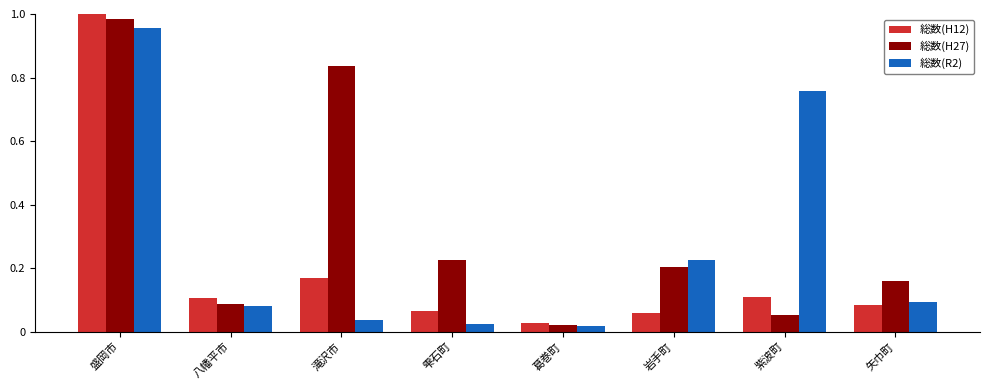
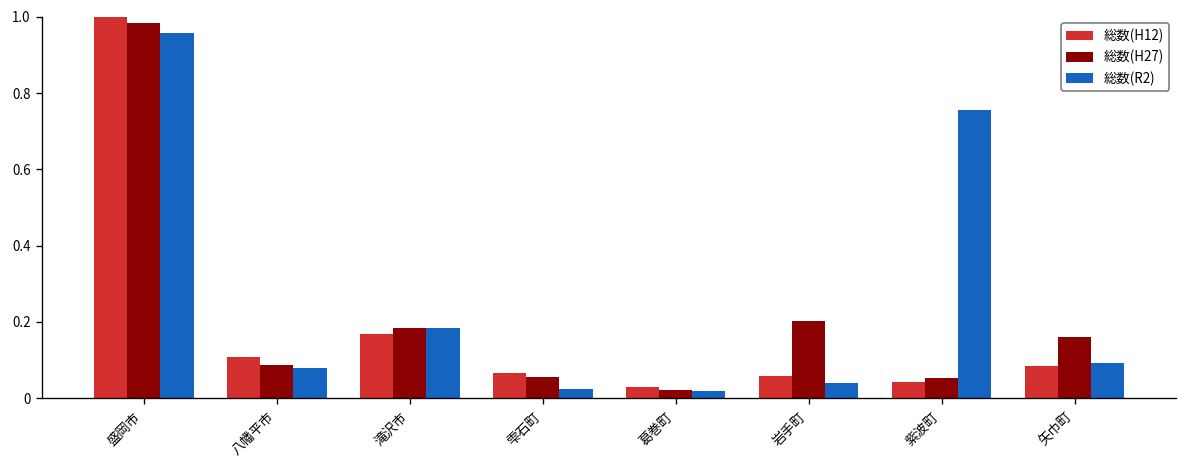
総数(H27), 滝沢市: 0.84 -> 0.18
総数(R2), 滝沢市: 0.04 -> 0.18
総数(H27), 雫石町: 0.22 -> 0.06
総数(R2), 岩手町: 0.23 -> 0.04
総数(H12), 紫波町: 0.11 -> 0.04
